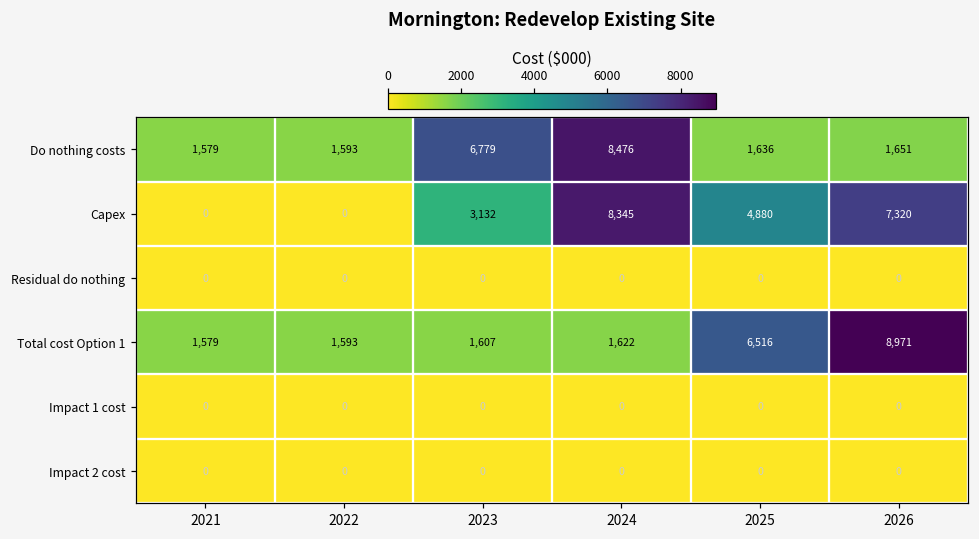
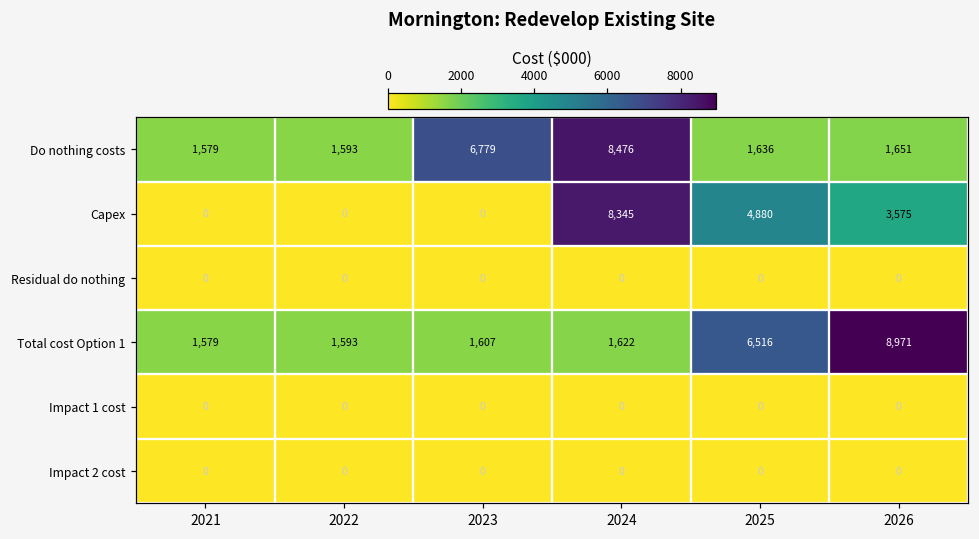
Capex, 2023: 3,132 -> 0
Capex, 2026: 7,320 -> 3,575
